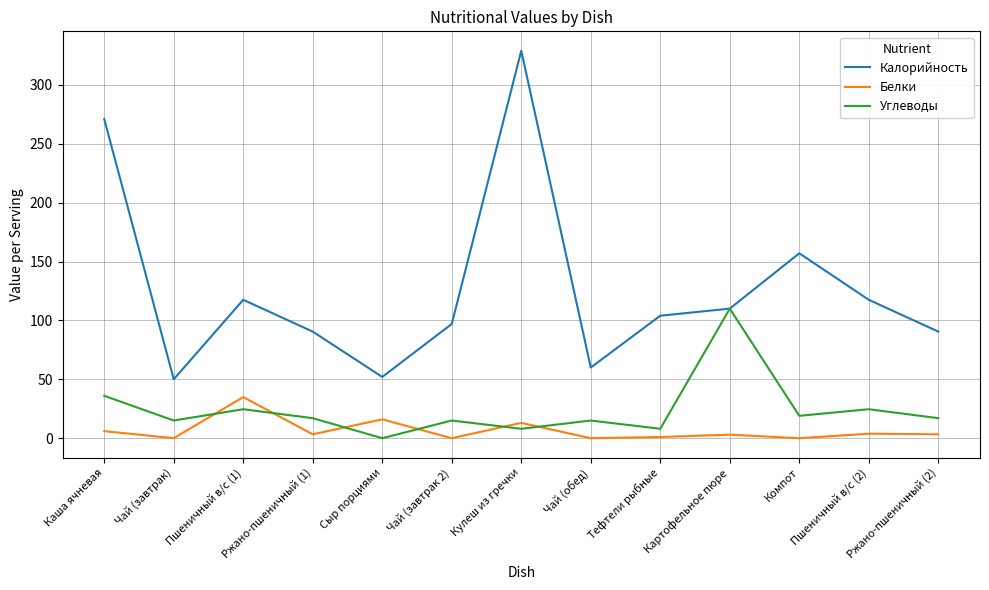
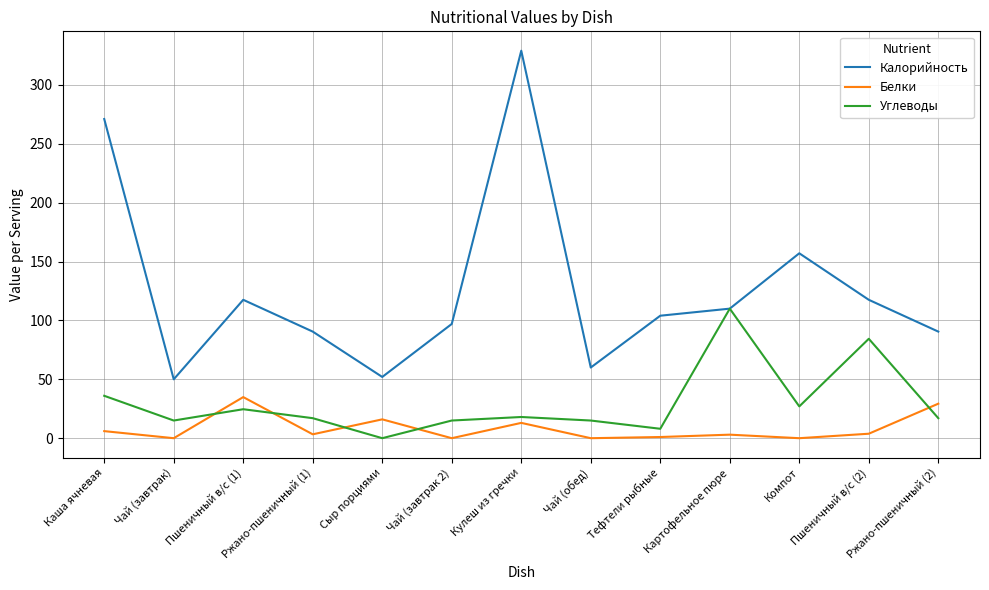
Углеводы, Кулеш из гречки: 8 -> 18
Углеводы, Компот: 19 -> 27
Углеводы, Пшеничный в/с (2): 25 -> 84
Белки, Ржано-пшеничный (2): 3 -> 29
